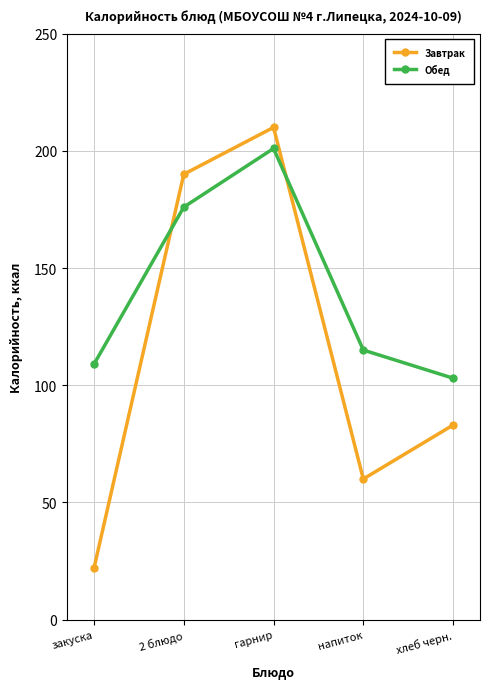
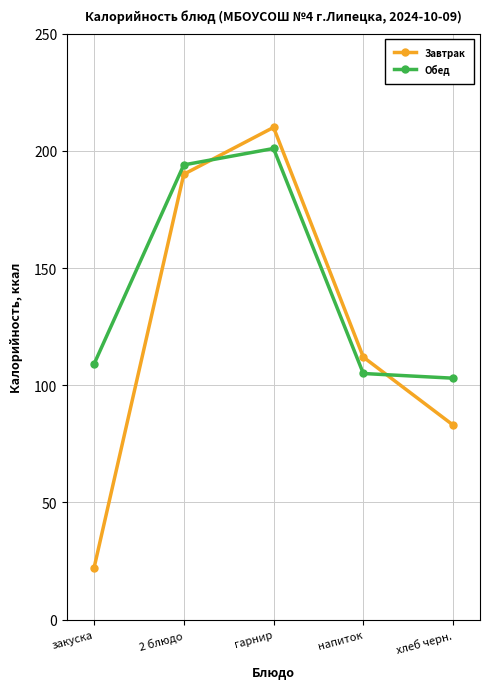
Обед, 2 блюдо: 176 -> 194
Завтрак, напиток: 60 -> 112
Обед, напиток: 115 -> 105
